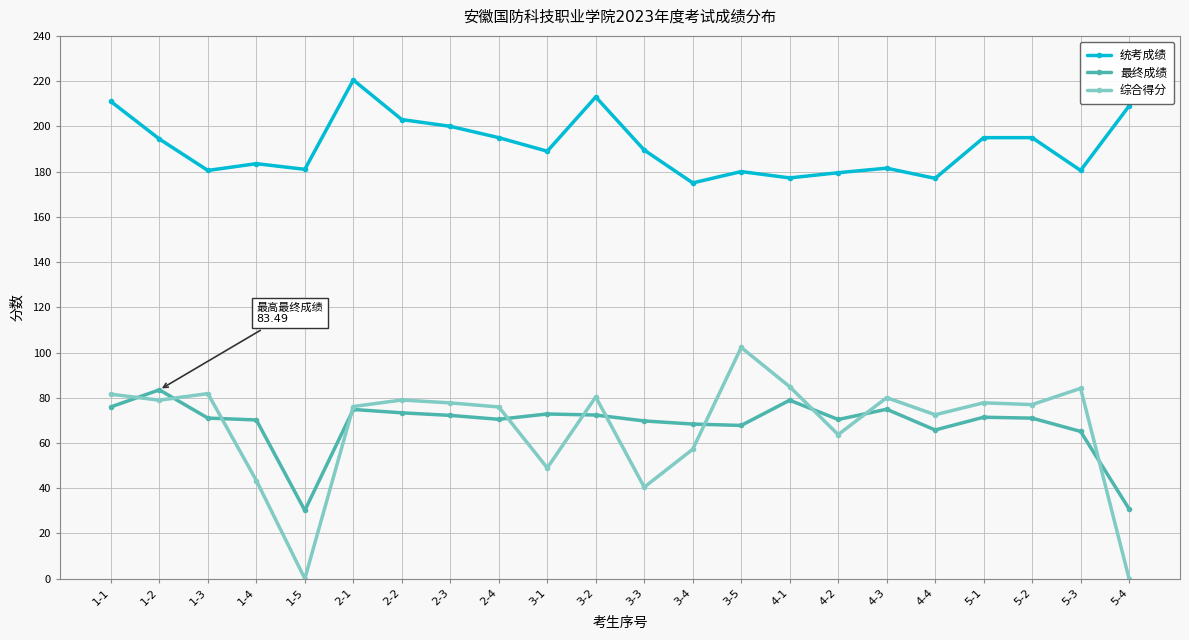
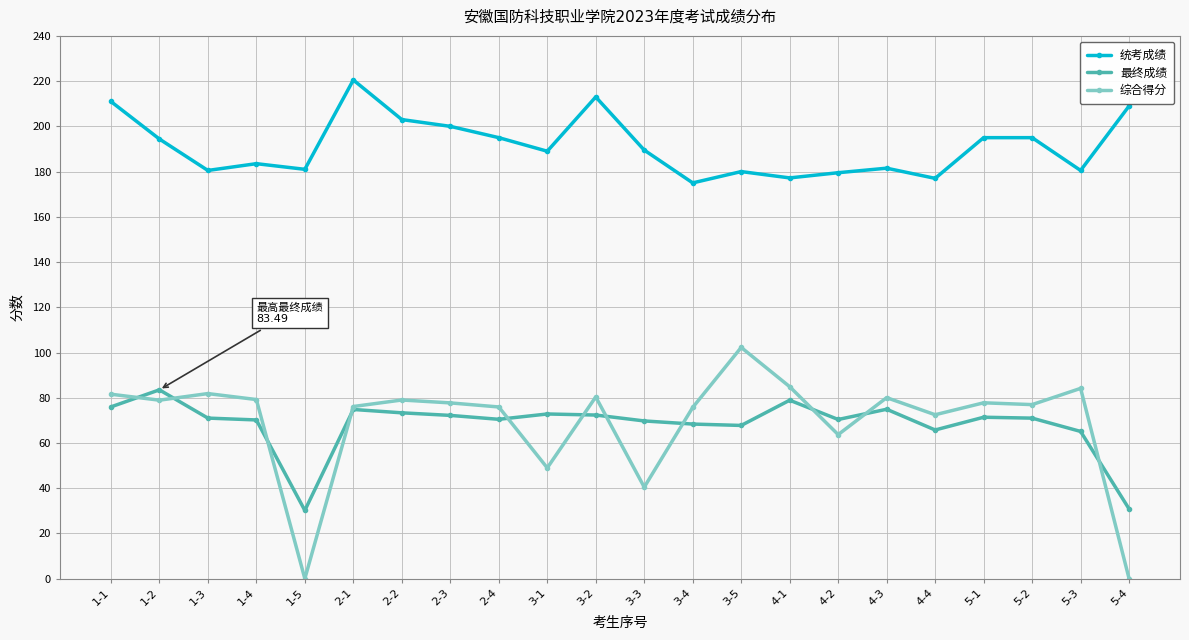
综合得分, 1-4: 43 -> 79
综合得分, 3-4: 57 -> 76
